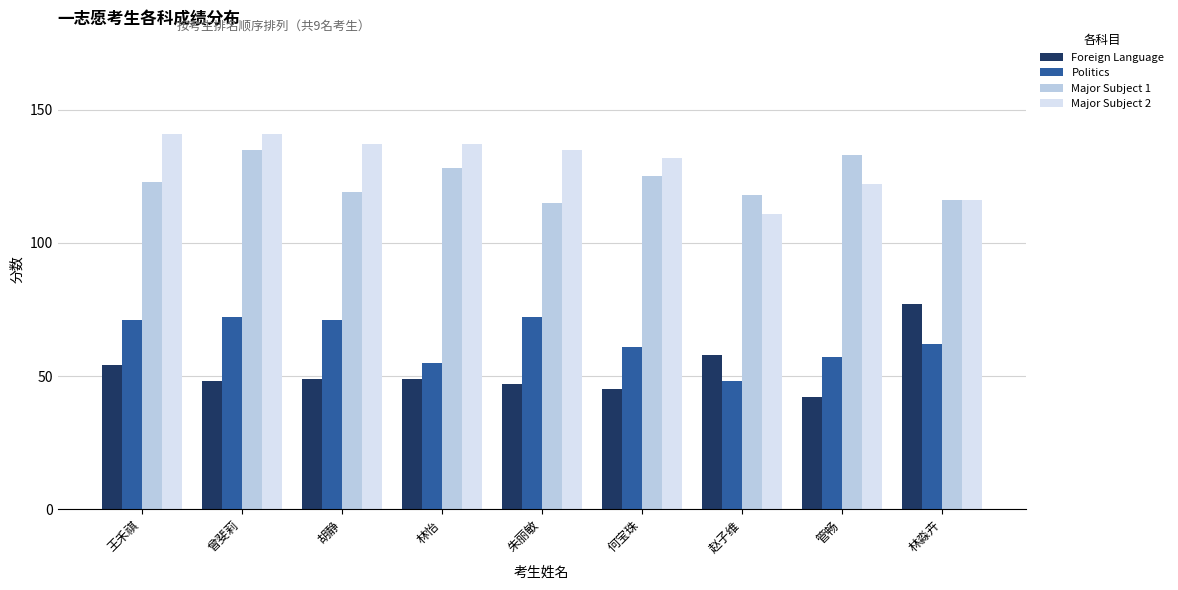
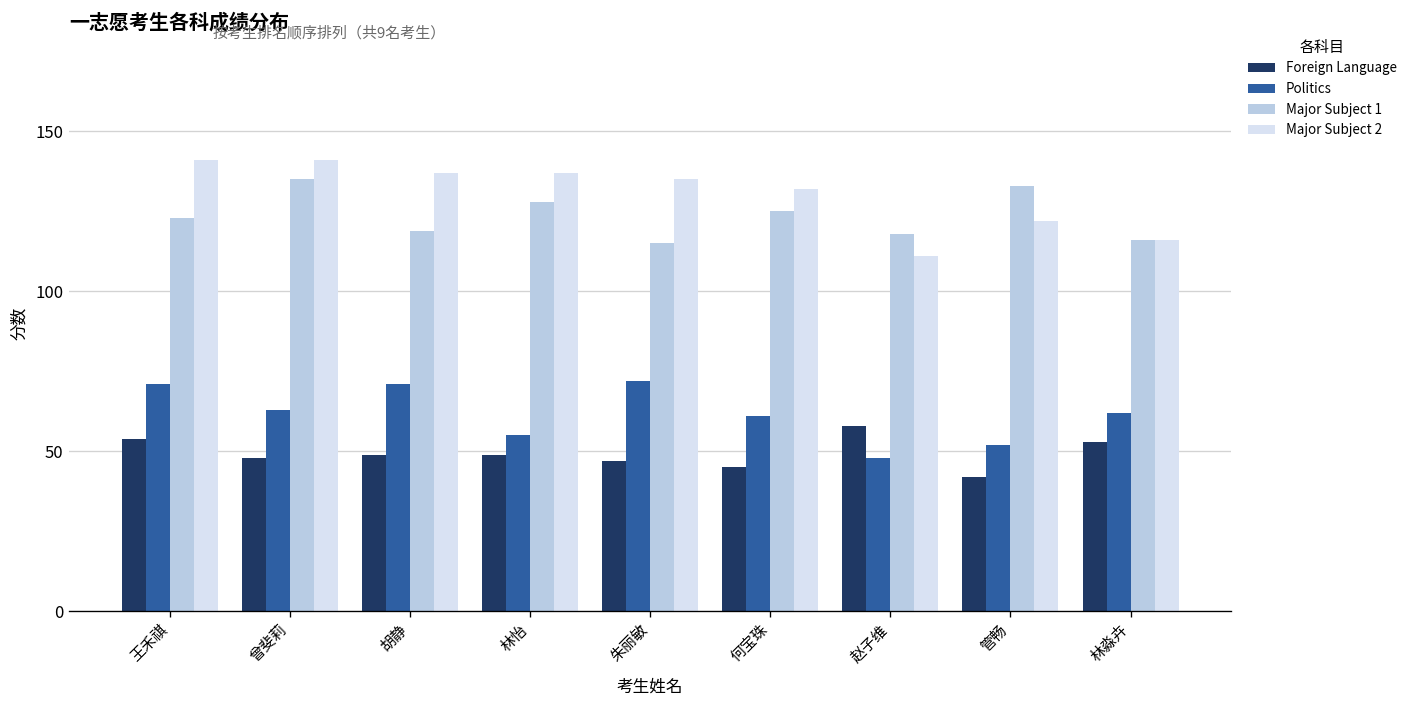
Politics, 曾斐莉: 72 -> 63
Politics, 管畅: 57 -> 52
Foreign Language, 林淼卉: 77 -> 53
